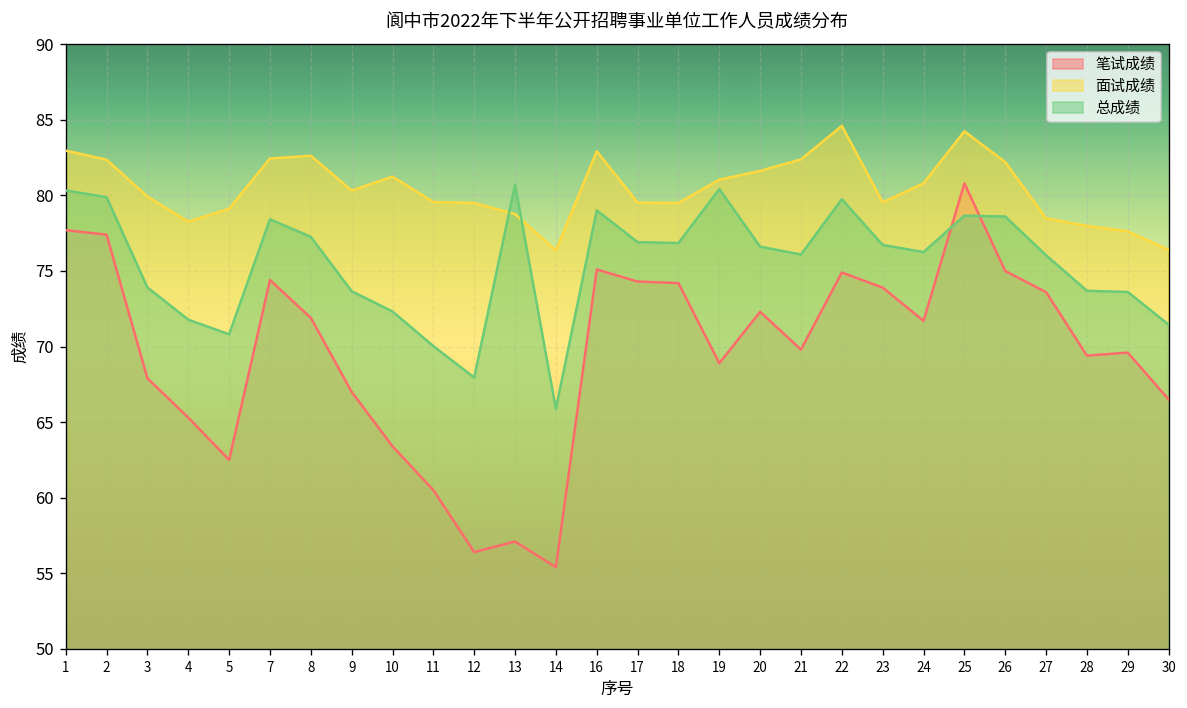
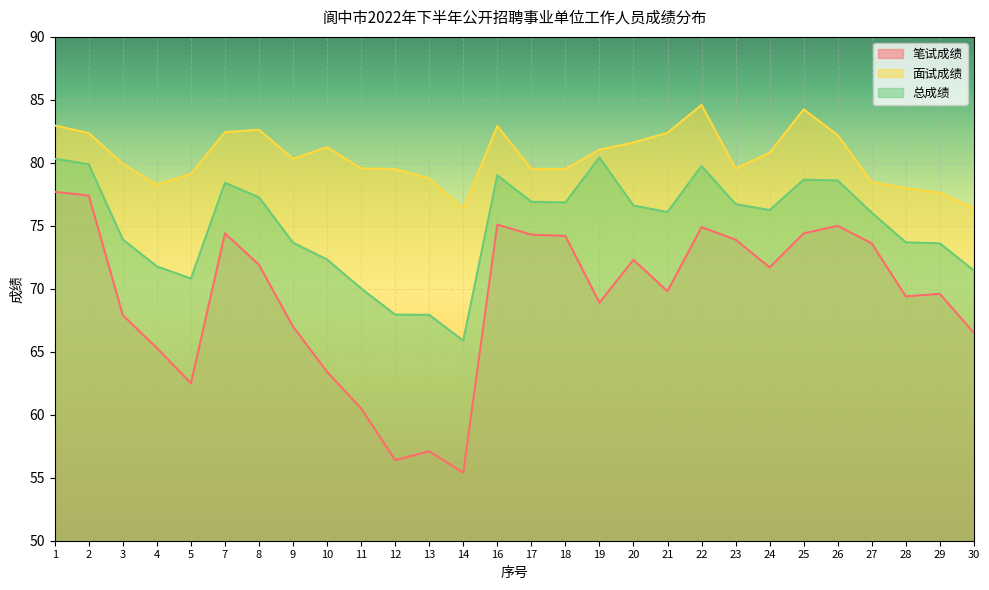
总成绩, 13: 80.7 -> 67.9
笔试成绩, 25: 80.8 -> 74.4
